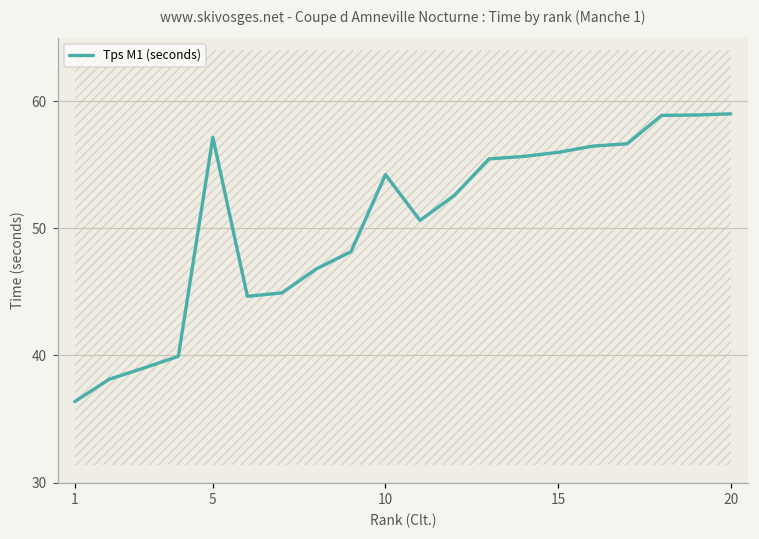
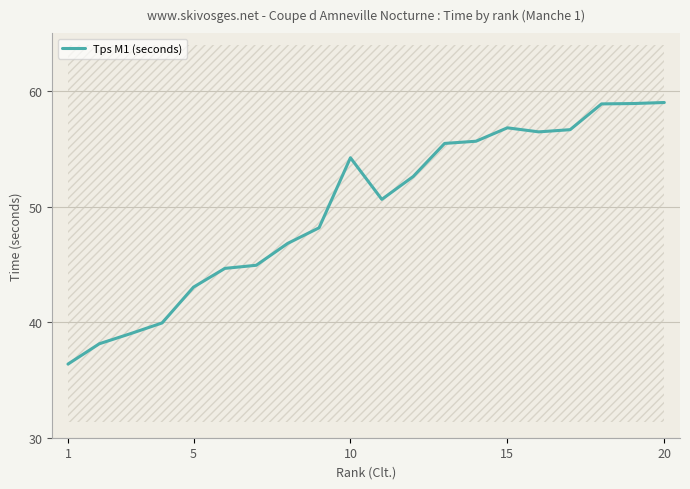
Tps M1 (seconds), 5: 57.2 -> 43.0
Tps M1 (seconds), 15: 56.0 -> 56.8
